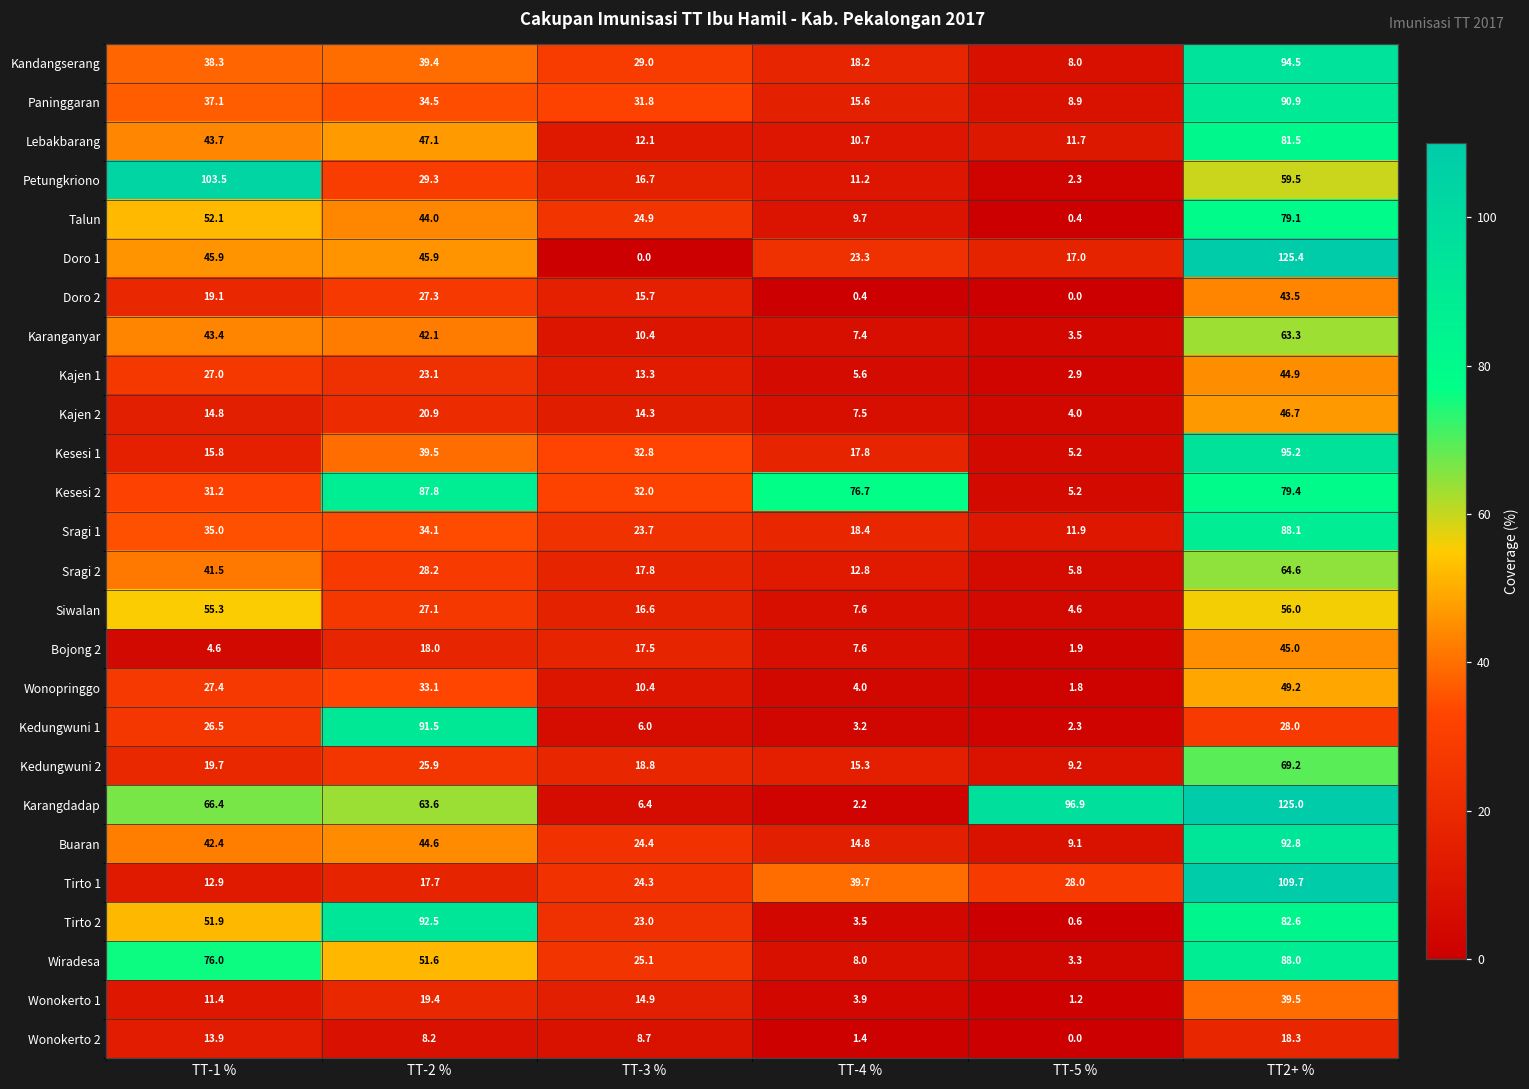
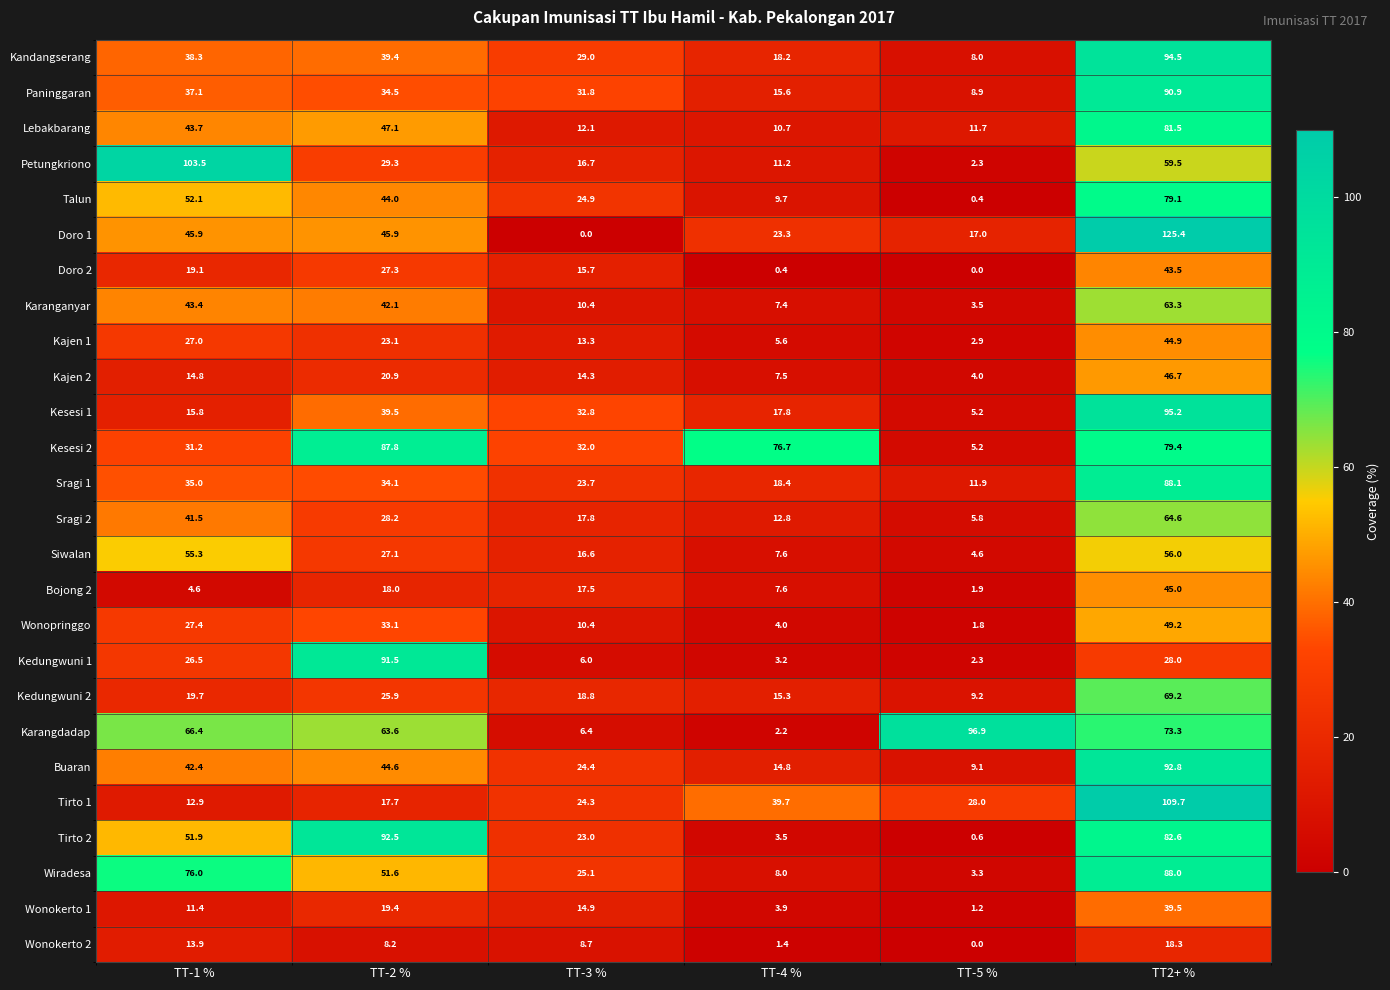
Karangdadap, TT2+ %: 125.0 -> 73.3
